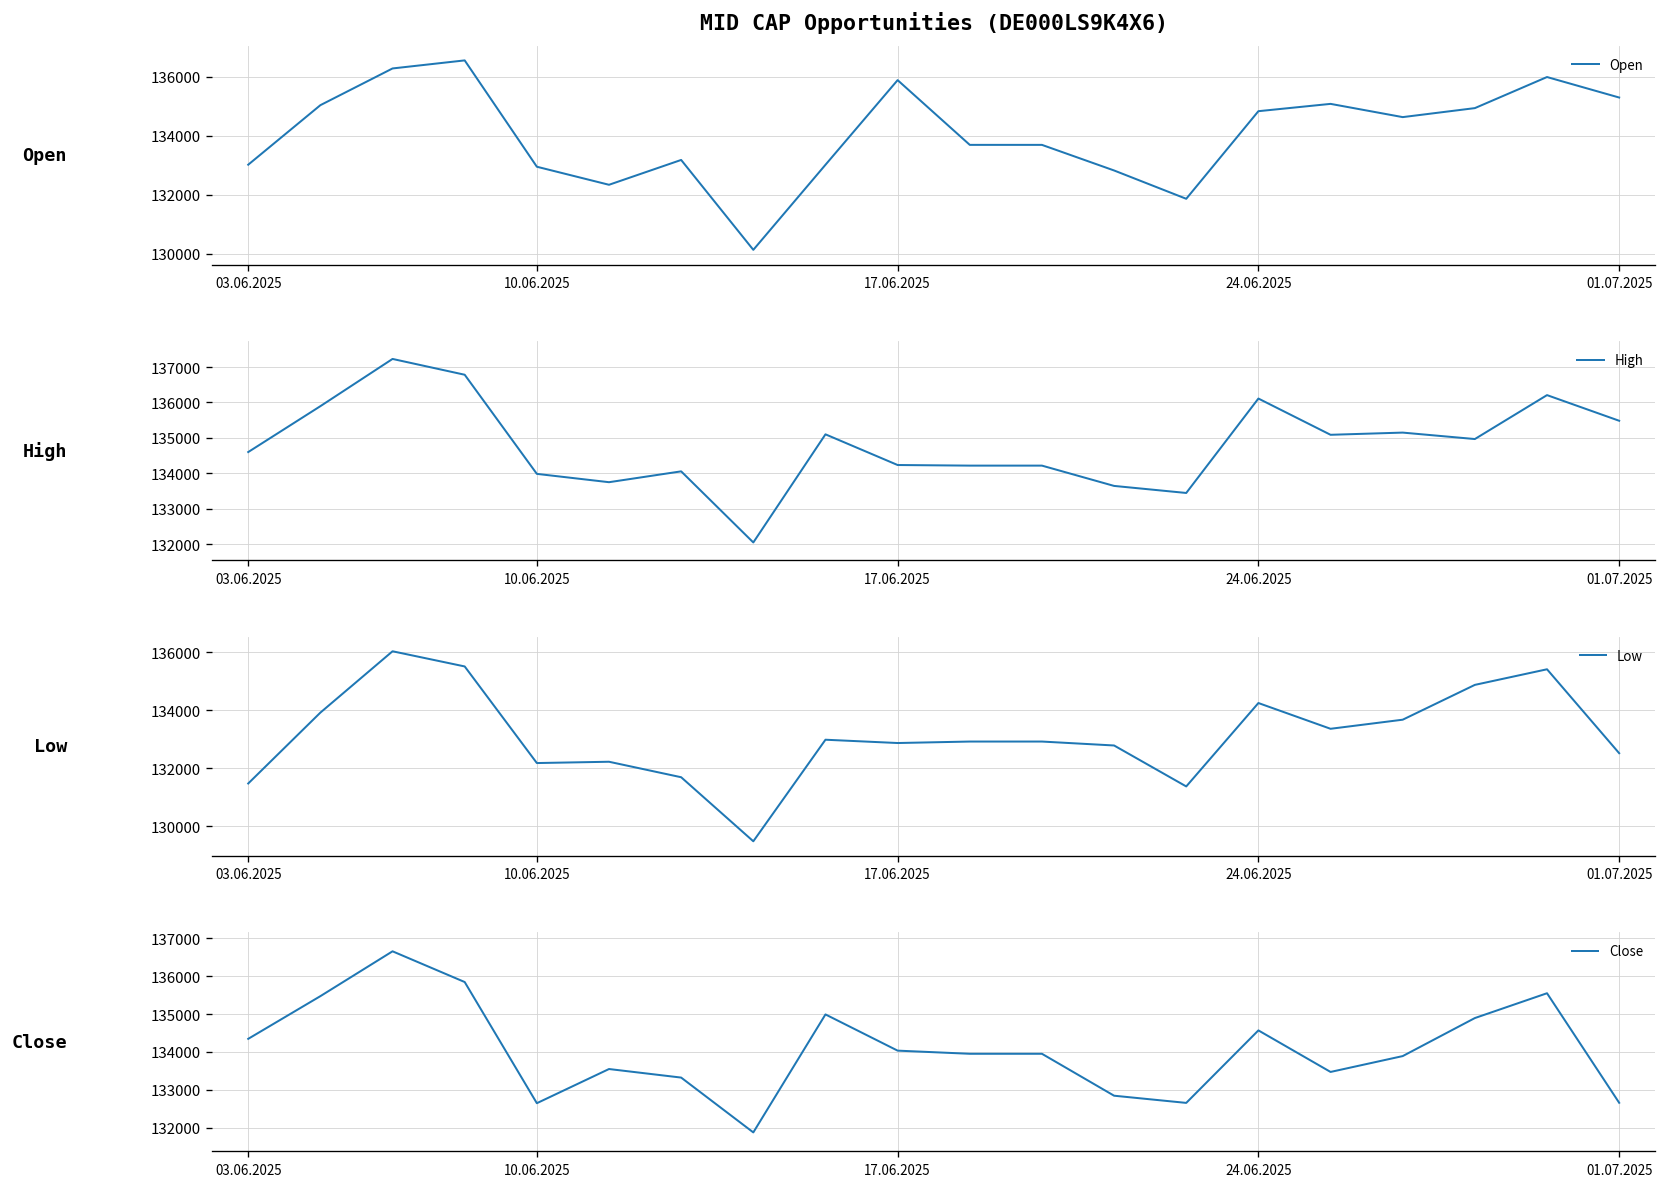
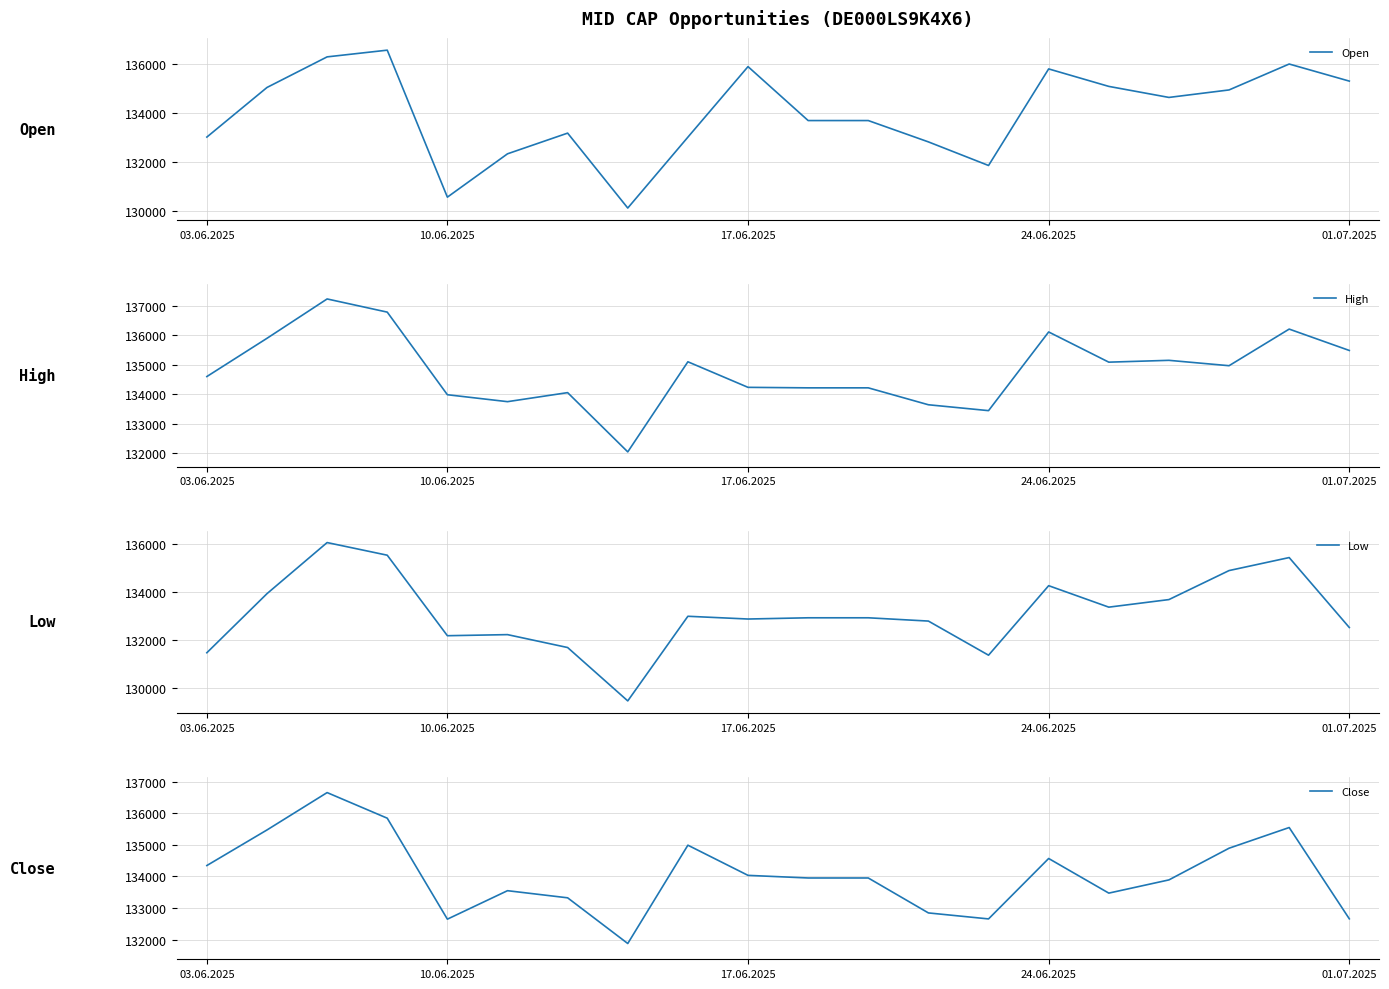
MID CAP Opportunities (DE000LS9K4X6), 10.06.2025: 133000 -> 130600
MID CAP Opportunities (DE000LS9K4X6), 24.06.2025: 134800 -> 135800
